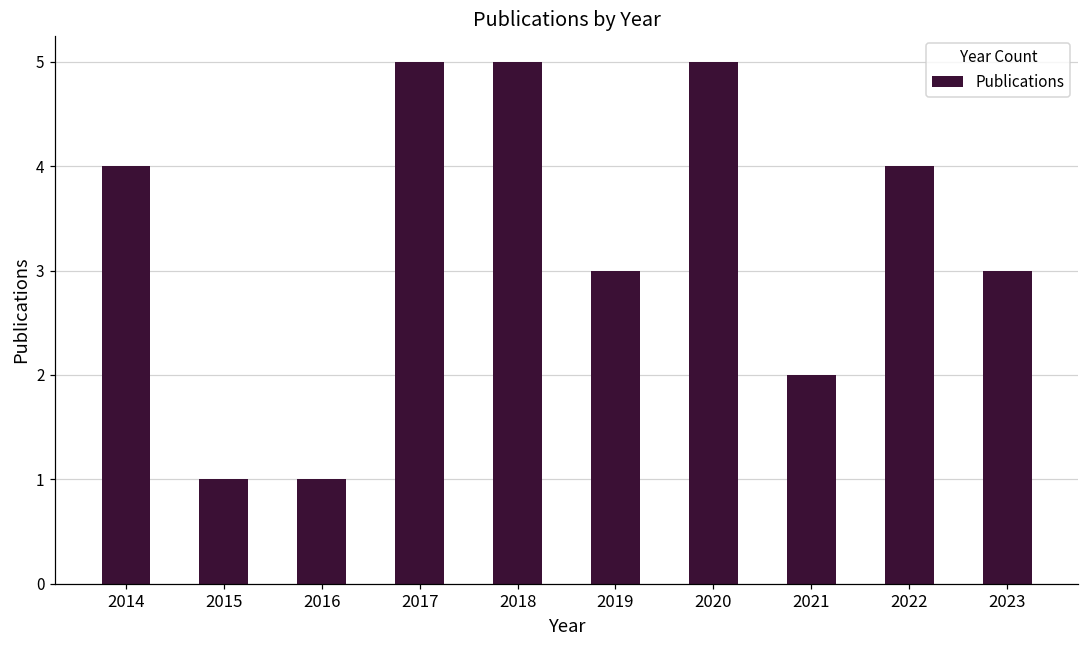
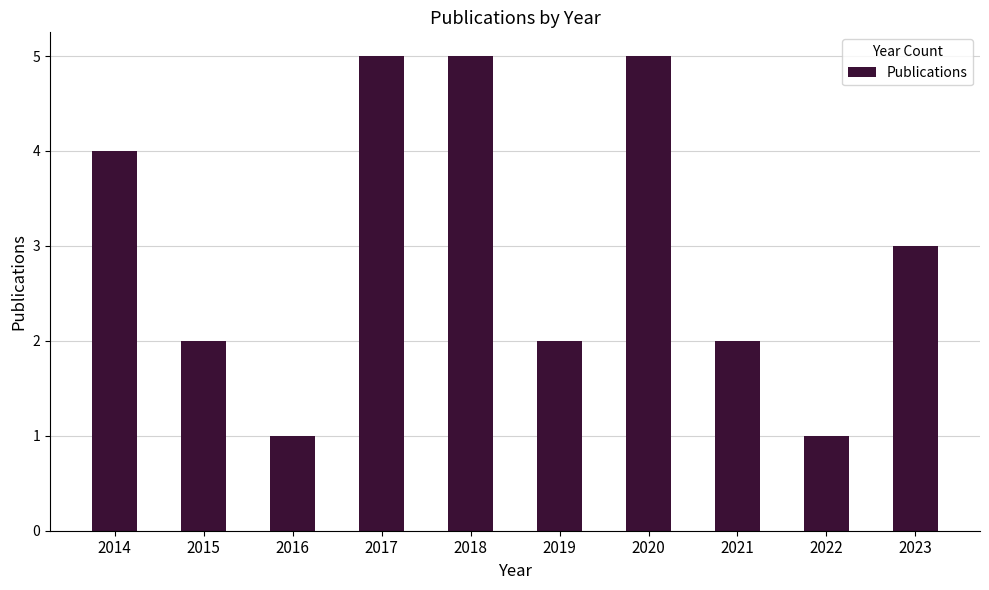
2015: 1 -> 2
2019: 3 -> 2
2022: 4 -> 1
